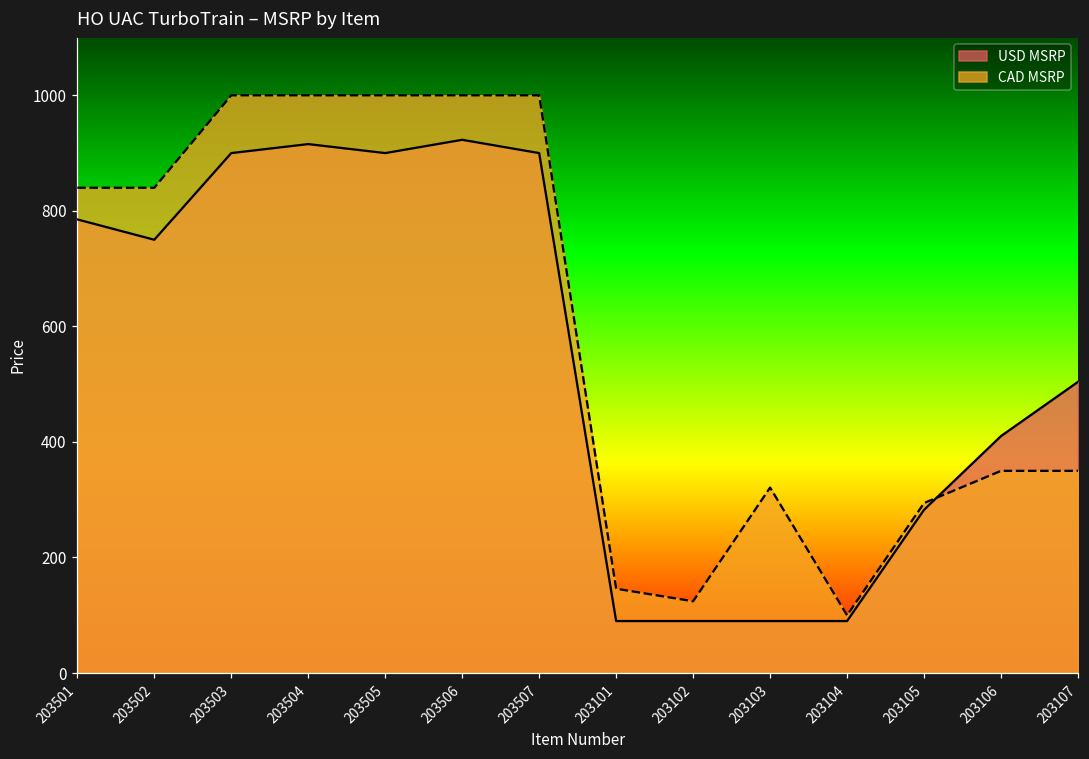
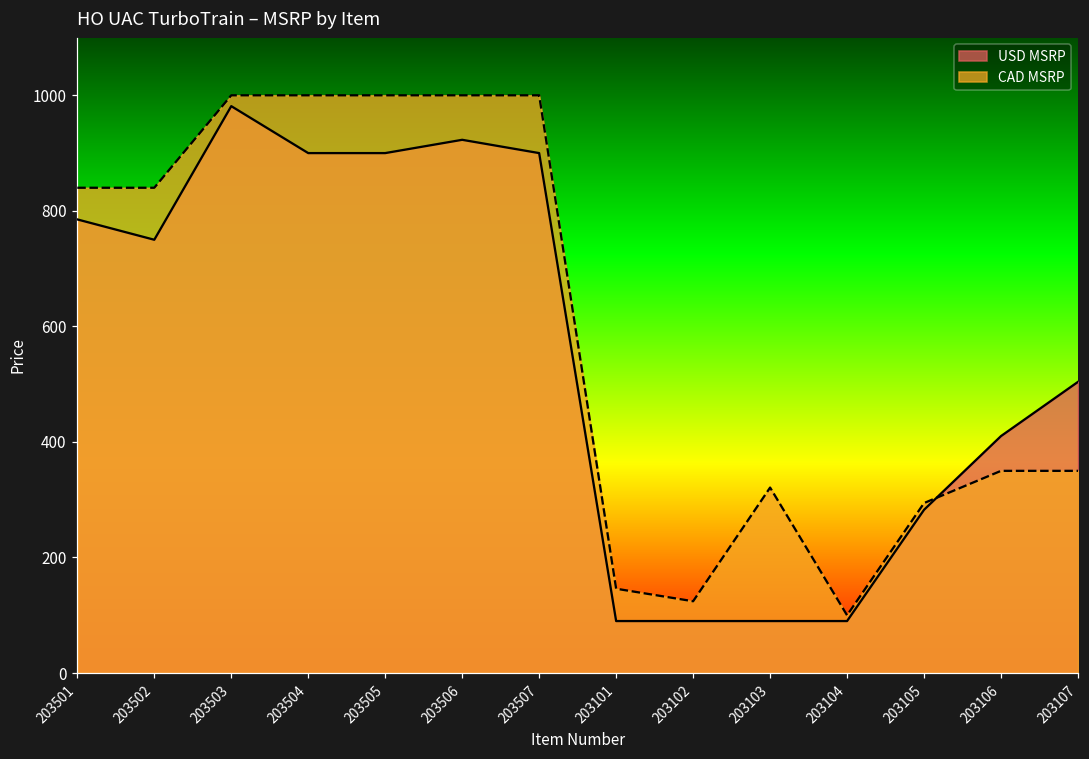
USD MSRP, 203503: 900 -> 980
USD MSRP, 203504: 920 -> 900
